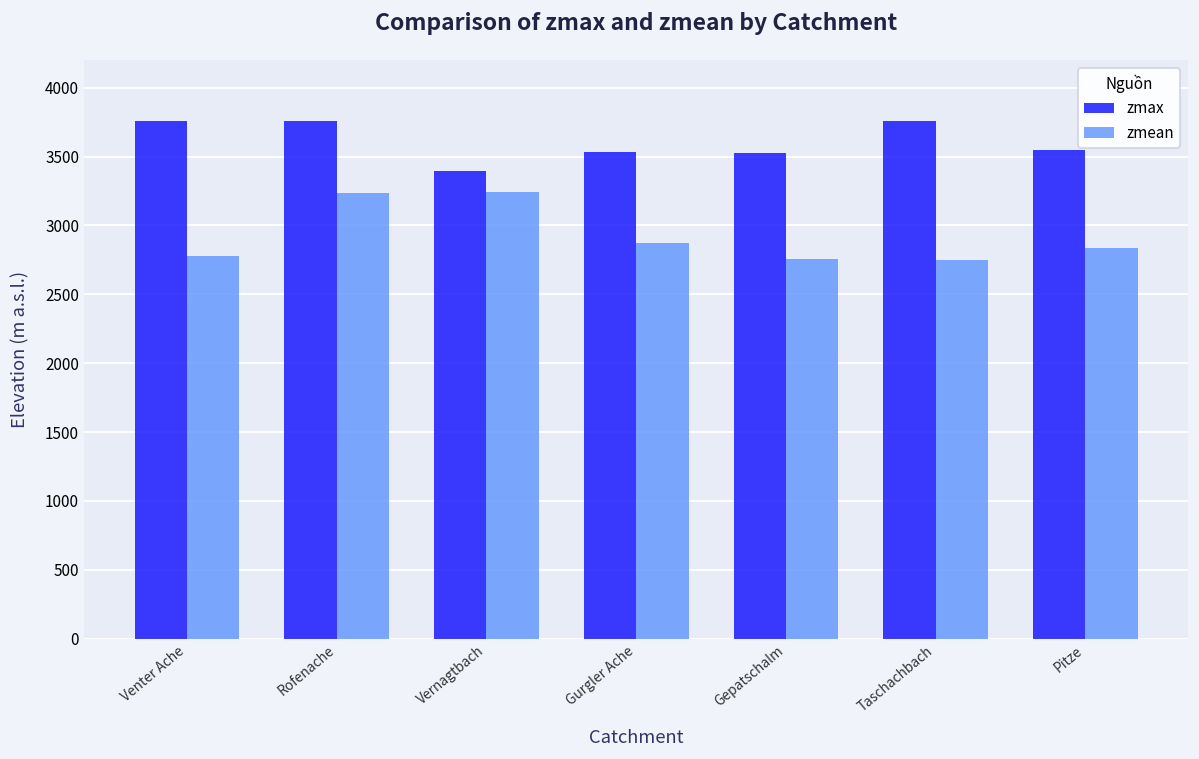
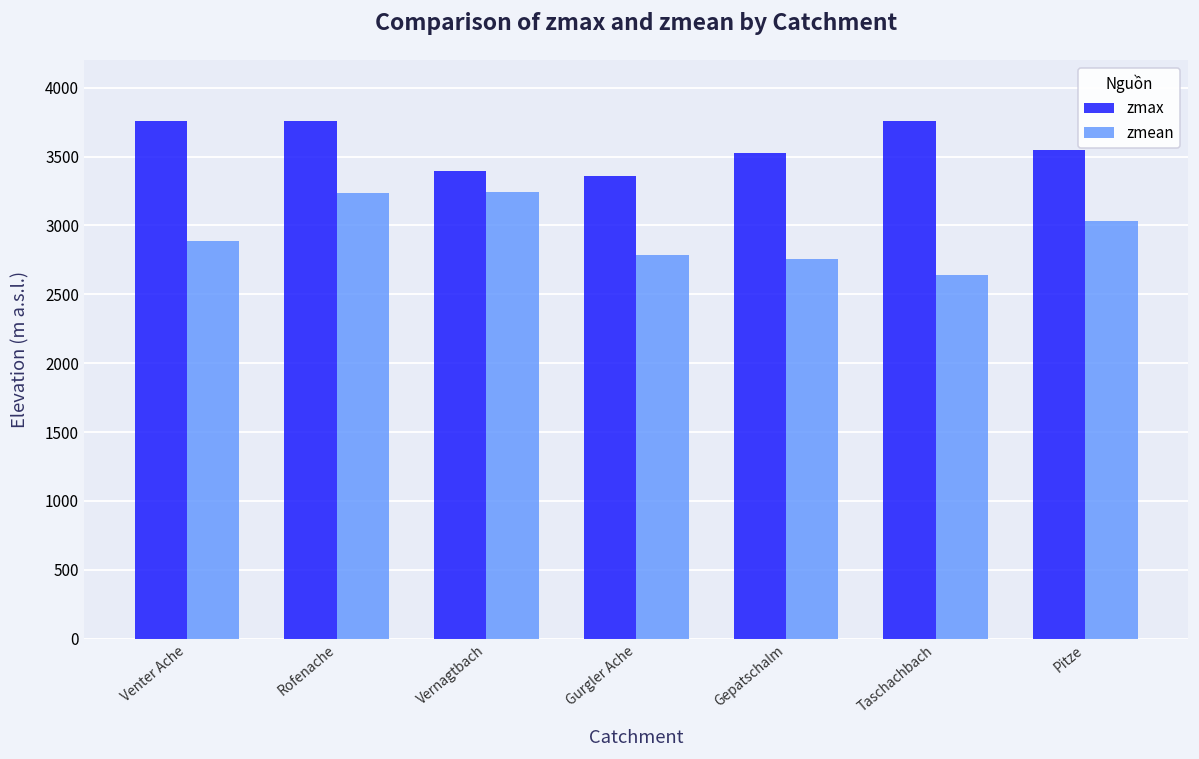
zmean, Venter Ache: 2780 -> 2890
zmax, Gurgler Ache: 3530 -> 3360
zmean, Gurgler Ache: 2870 -> 2790
zmean, Taschachbach: 2750 -> 2640
zmean, Pitze: 2840 -> 3030
